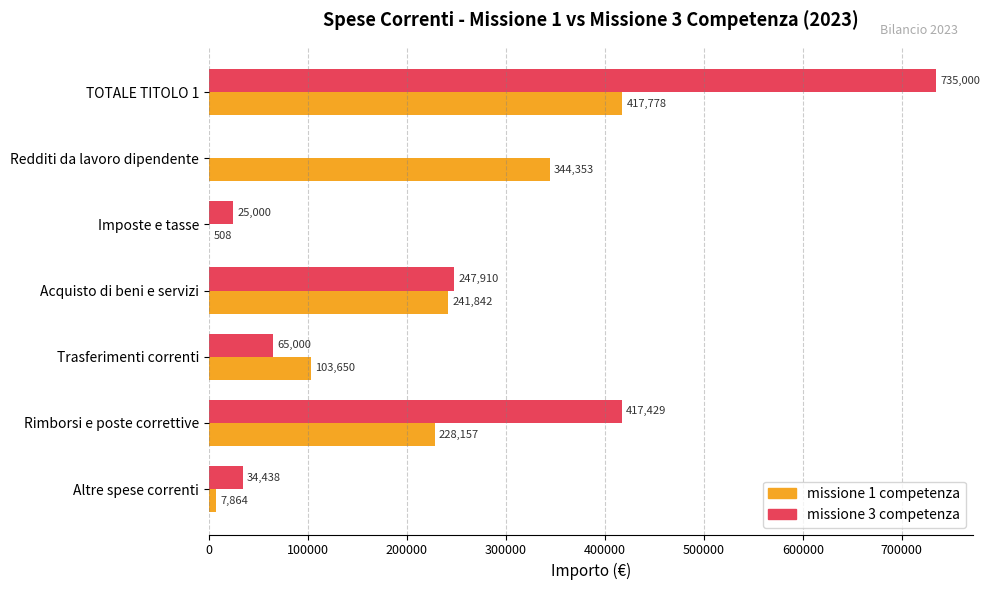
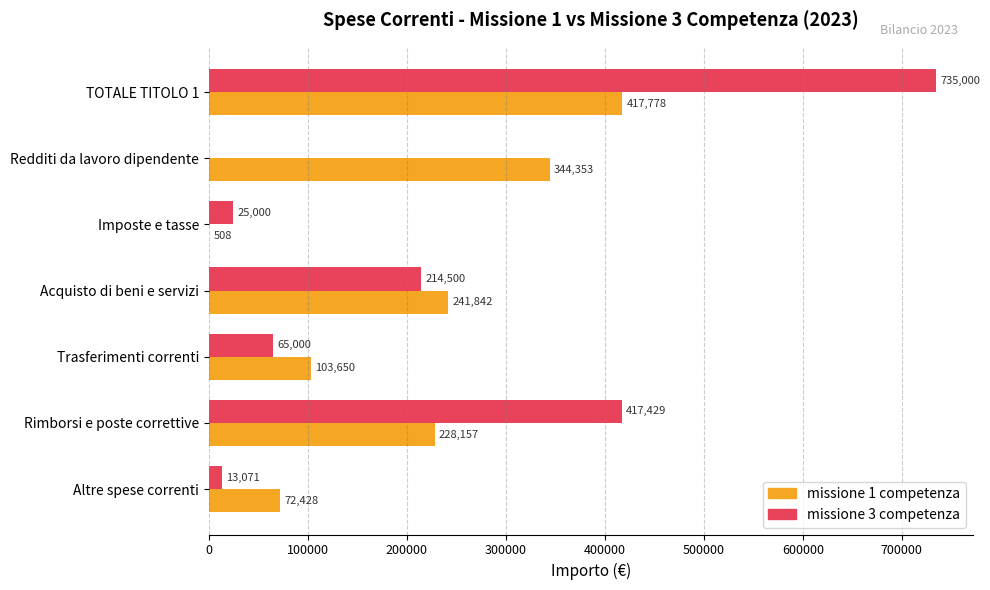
missione 3 competenza, Acquisto di beni e servizi: 247,910 -> 214,500
missione 3 competenza, Altre spese correnti: 34,438 -> 13,071
missione 1 competenza, Altre spese correnti: 7,864 -> 72,428
